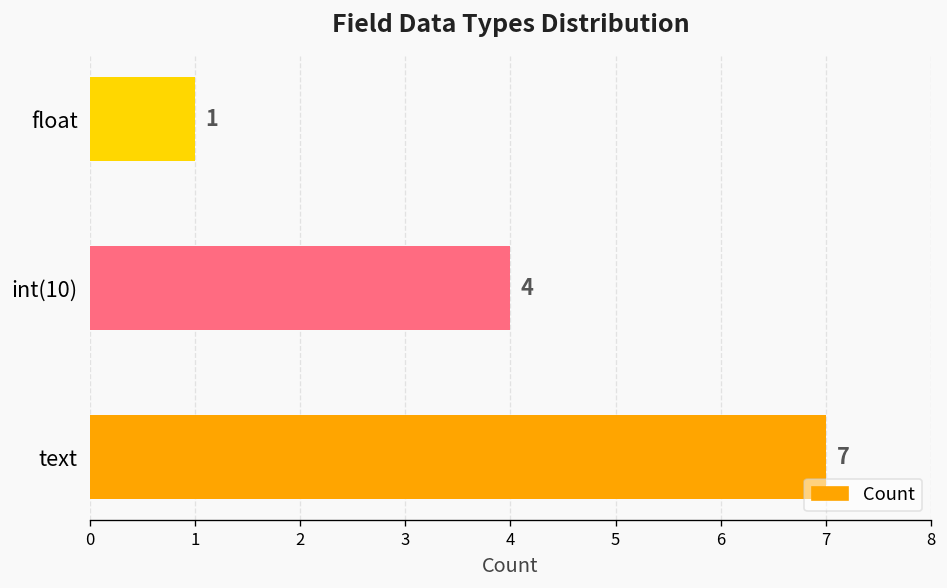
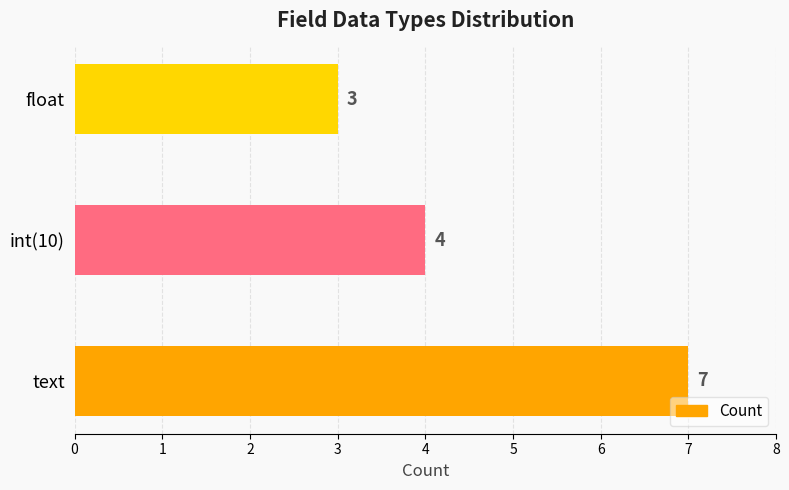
float: 1 -> 3
